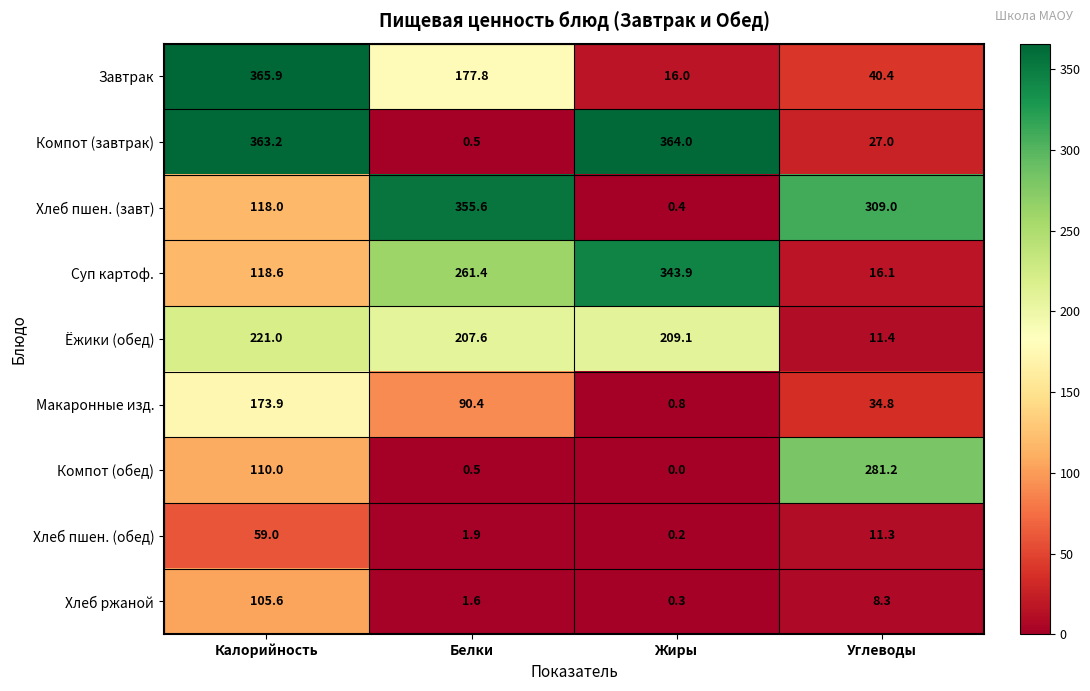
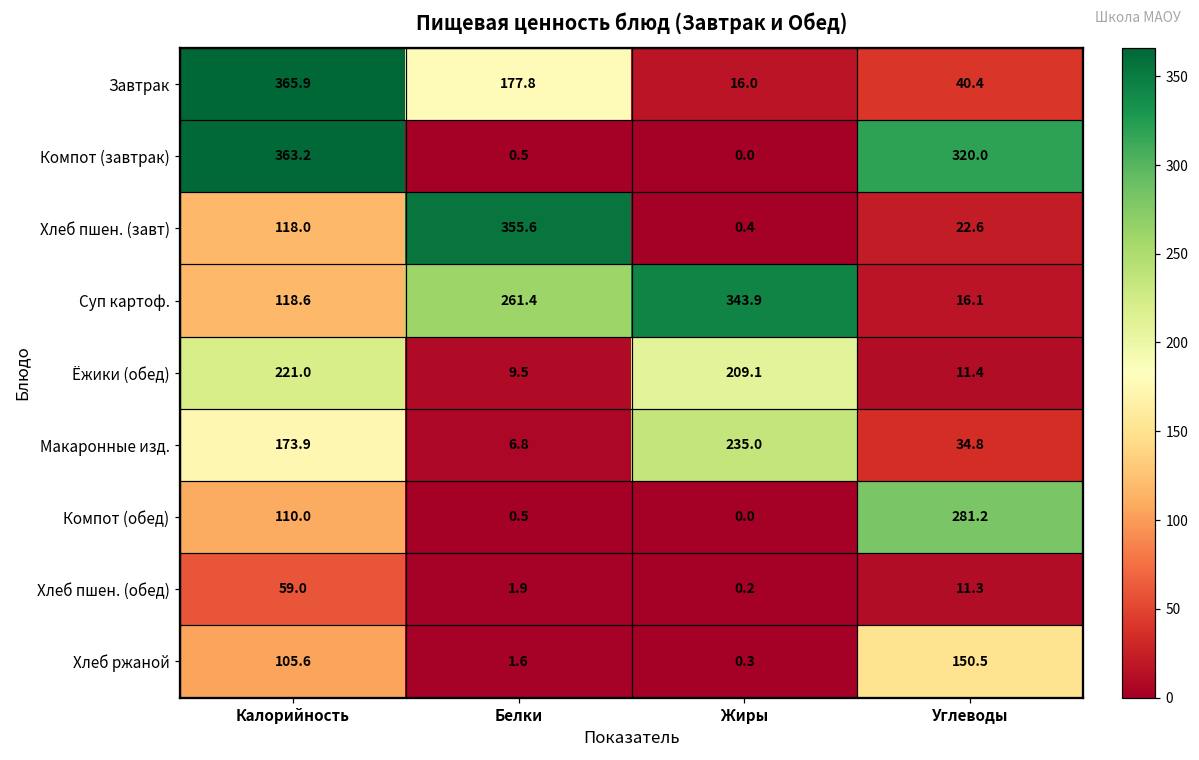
Компот (завтрак), Жиры: 364.0 -> 0.0
Компот (завтрак), Углеводы: 27.0 -> 320.0
Хлеб пшен. (завт), Углеводы: 309.0 -> 22.6
Ёжики (обед), Белки: 207.6 -> 9.5
Макаронные изд., Белки: 90.4 -> 6.8
Макаронные изд., Жиры: 0.8 -> 235.0
Хлеб ржаной, Углеводы: 8.3 -> 150.5
